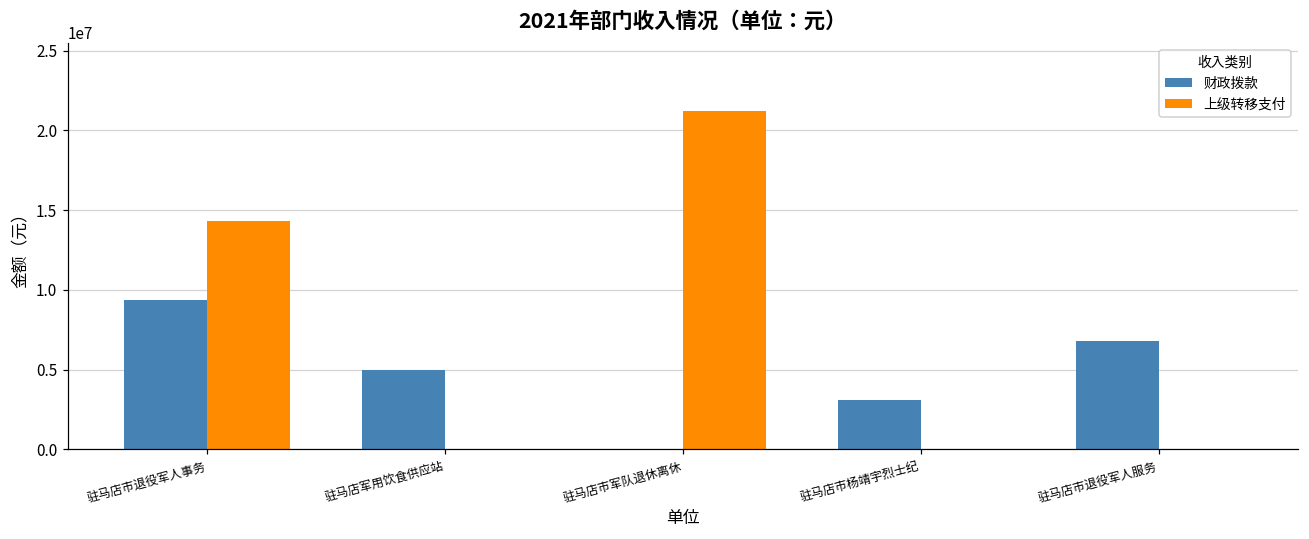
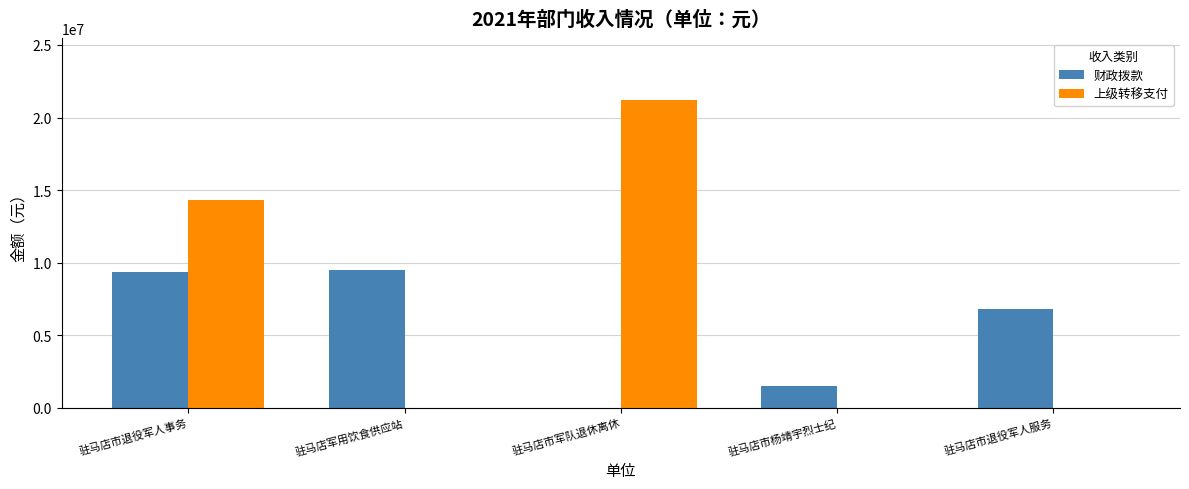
财政拨款, 驻马店军用饮食供应站: 5000000 -> 9500000
财政拨款, 驻马店市杨靖宇烈士纪: 3100000 -> 1500000
